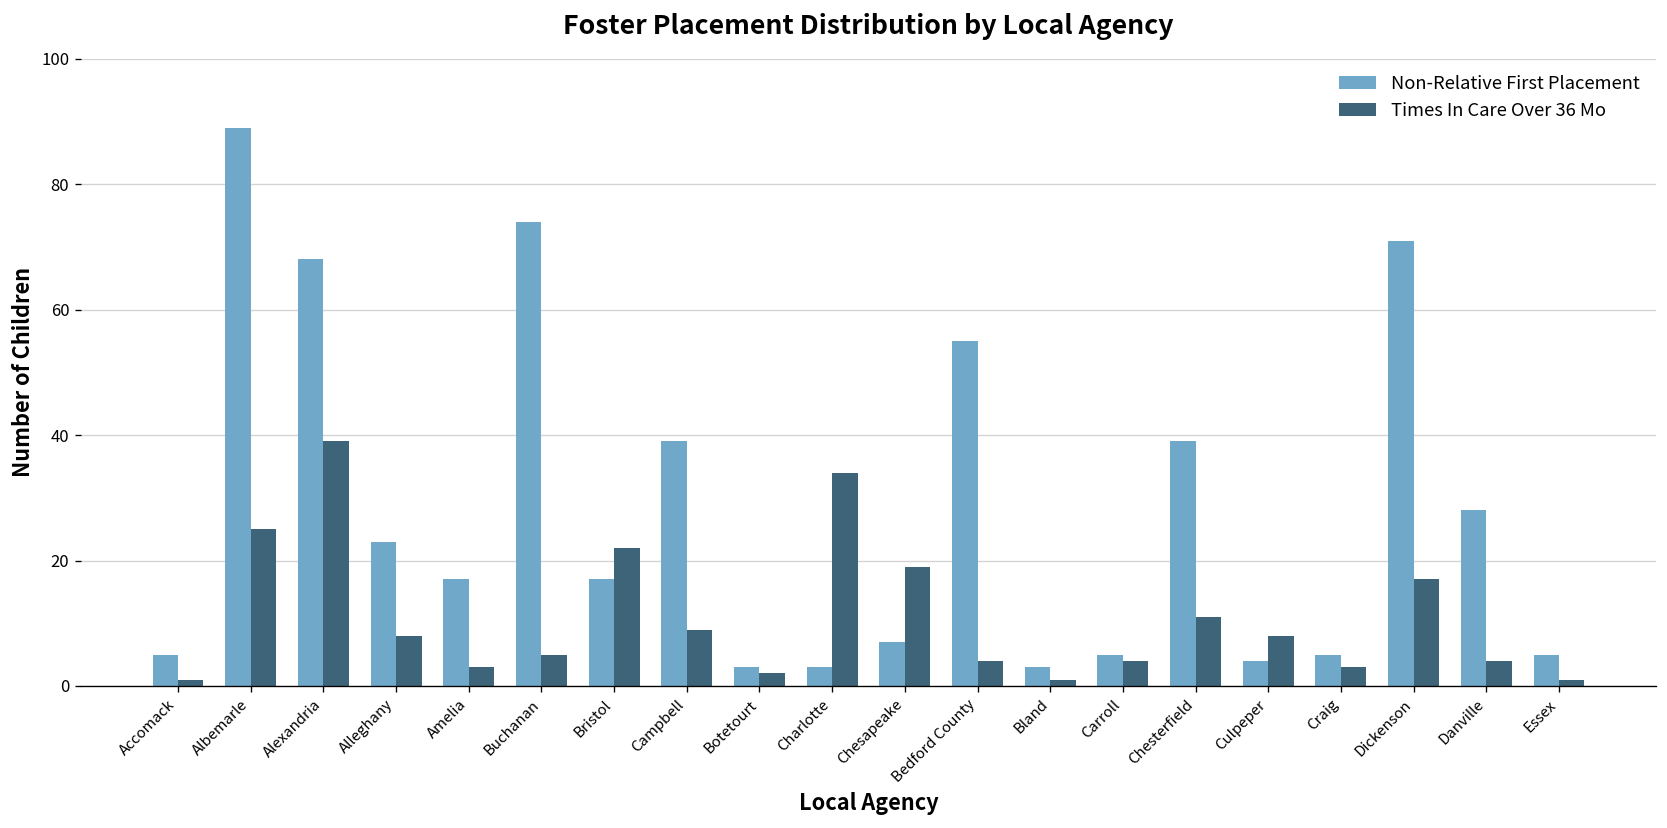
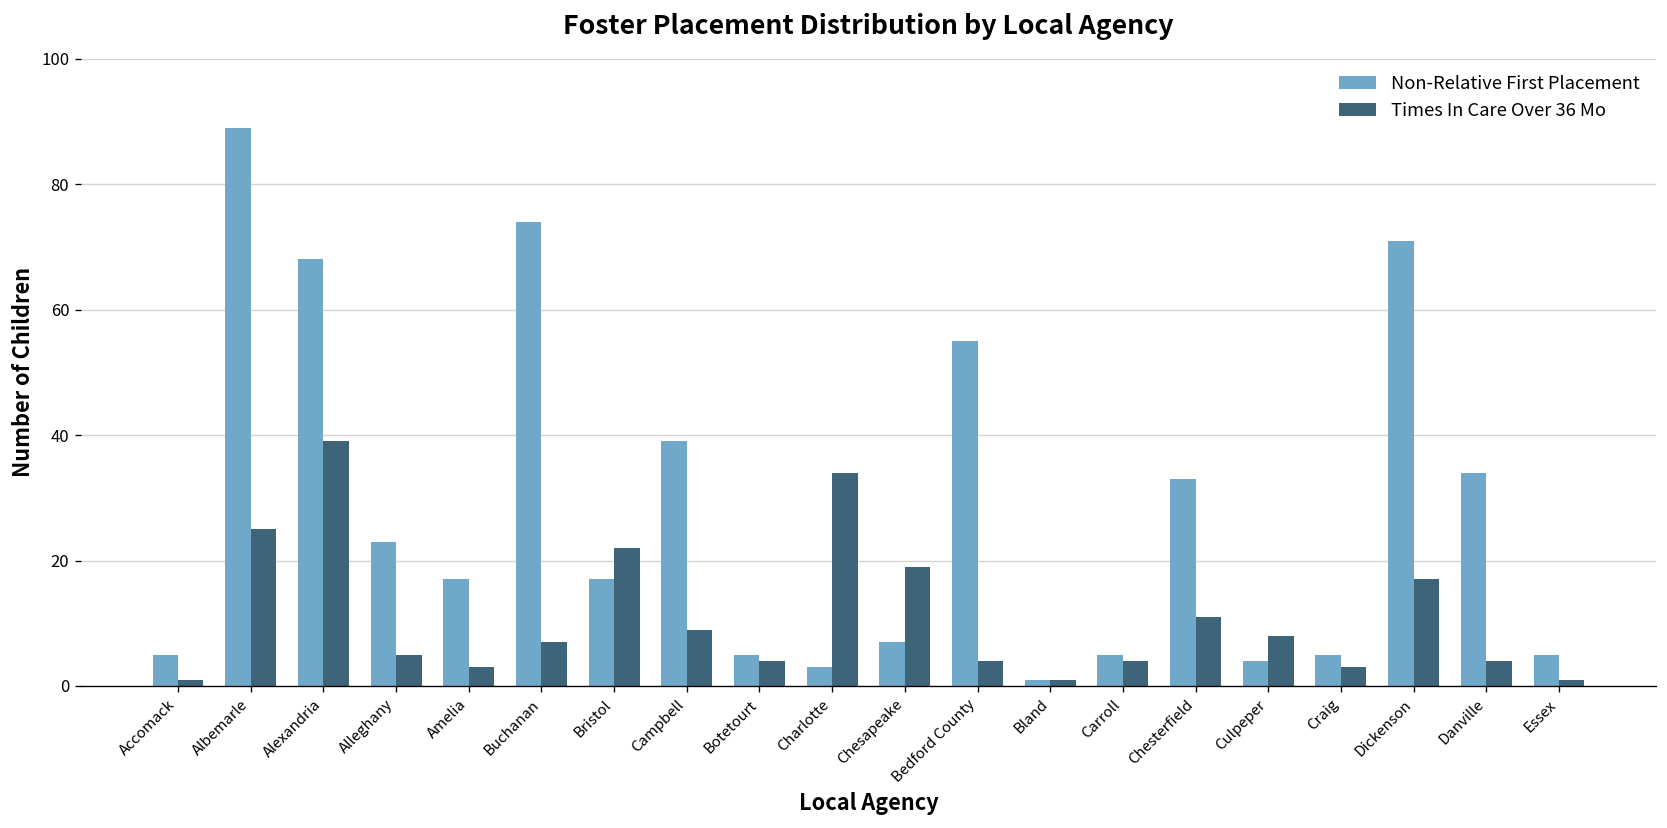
Times In Care Over 36 Mo, Alleghany: 8 -> 5
Times In Care Over 36 Mo, Buchanan: 5 -> 7
Non-Relative First Placement, Botetourt: 3 -> 5
Times In Care Over 36 Mo, Botetourt: 2 -> 4
Non-Relative First Placement, Bland: 3 -> 1
Non-Relative First Placement, Chesterfield: 39 -> 33
Non-Relative First Placement, Danville: 28 -> 34
